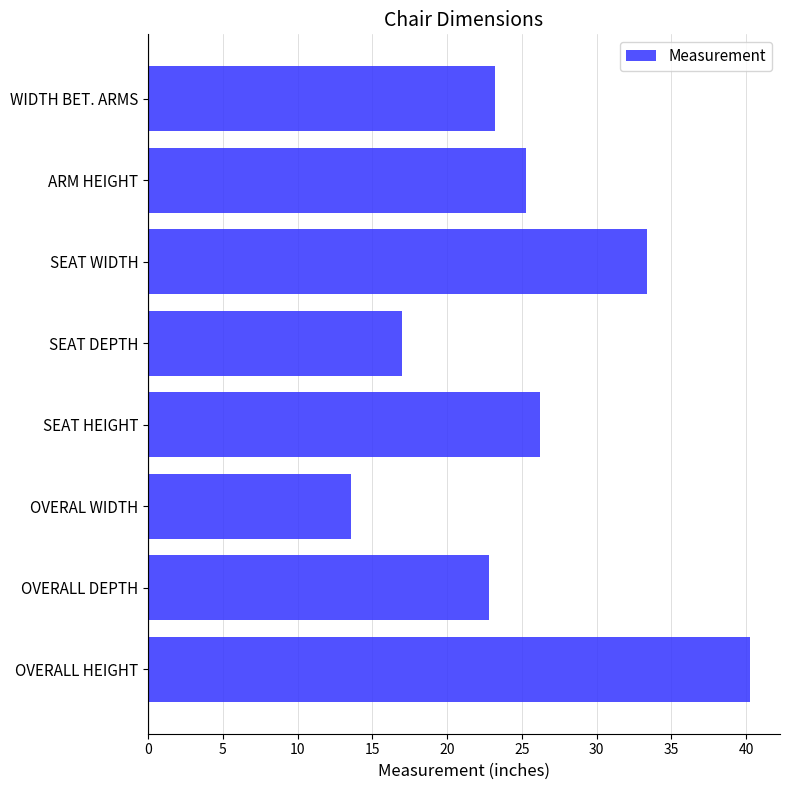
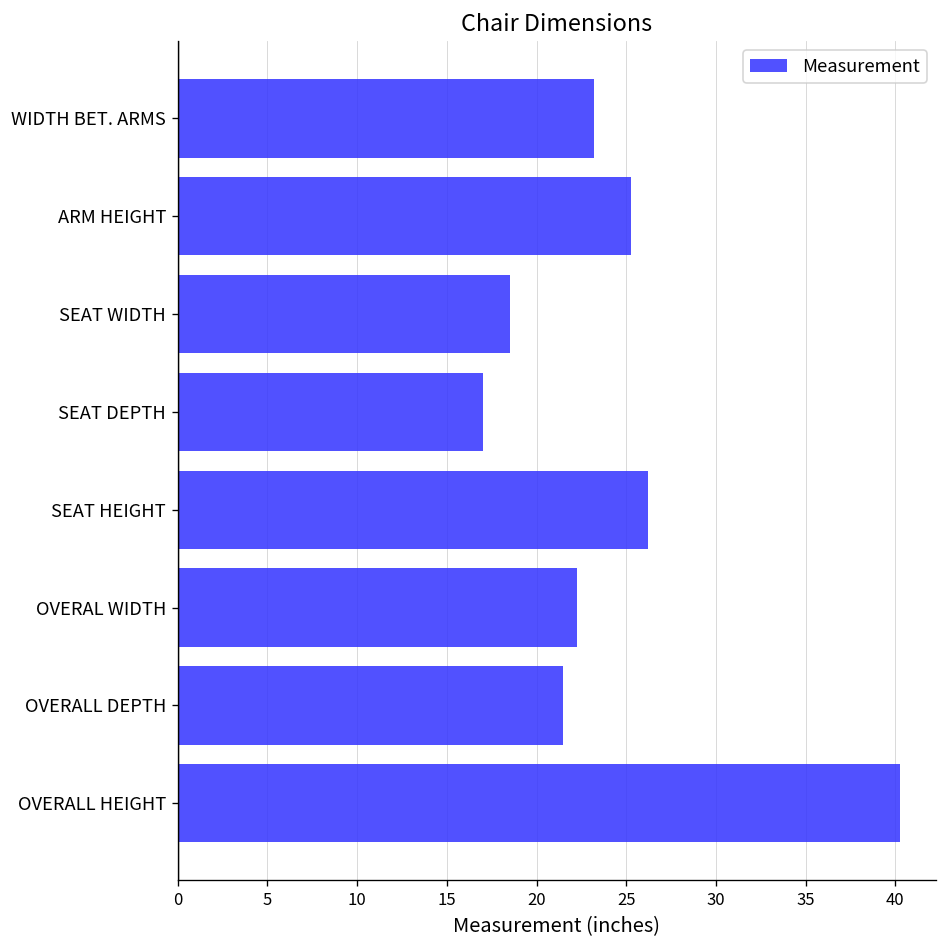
SEAT WIDTH: 33.4 -> 18.5
OVERAL WIDTH: 13.6 -> 22.3
OVERALL DEPTH: 22.8 -> 21.5
